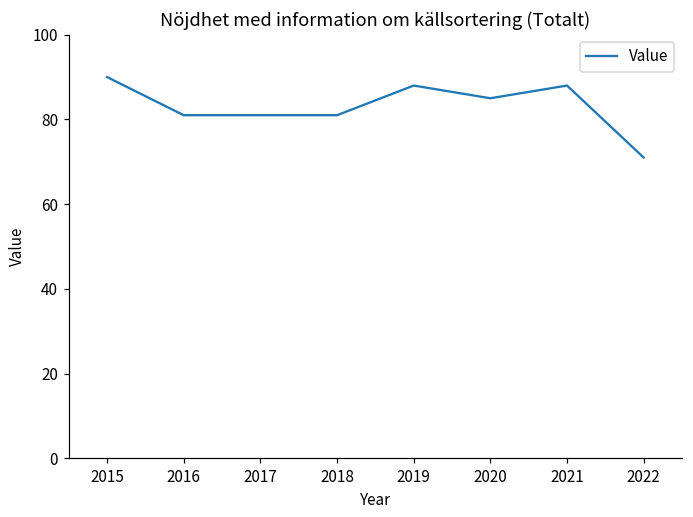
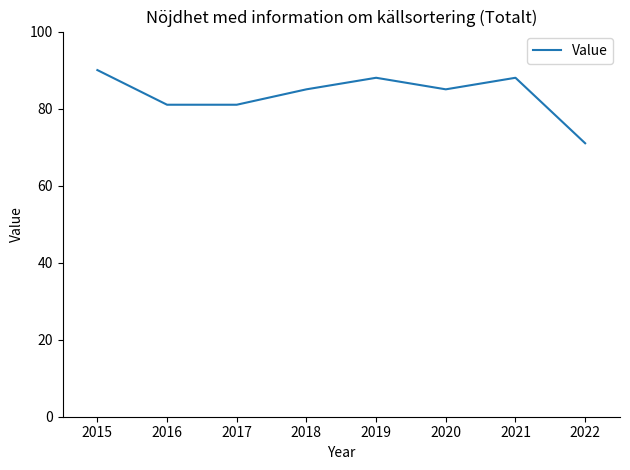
2018: 81 -> 85
